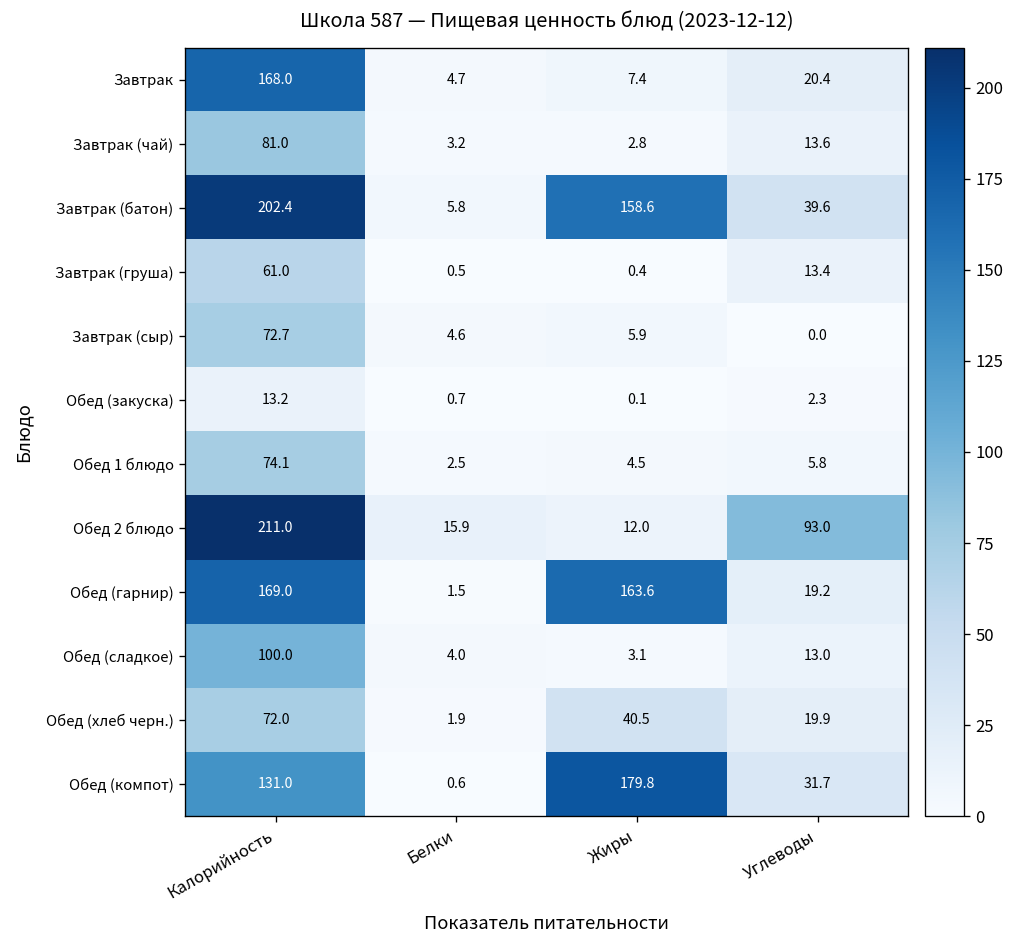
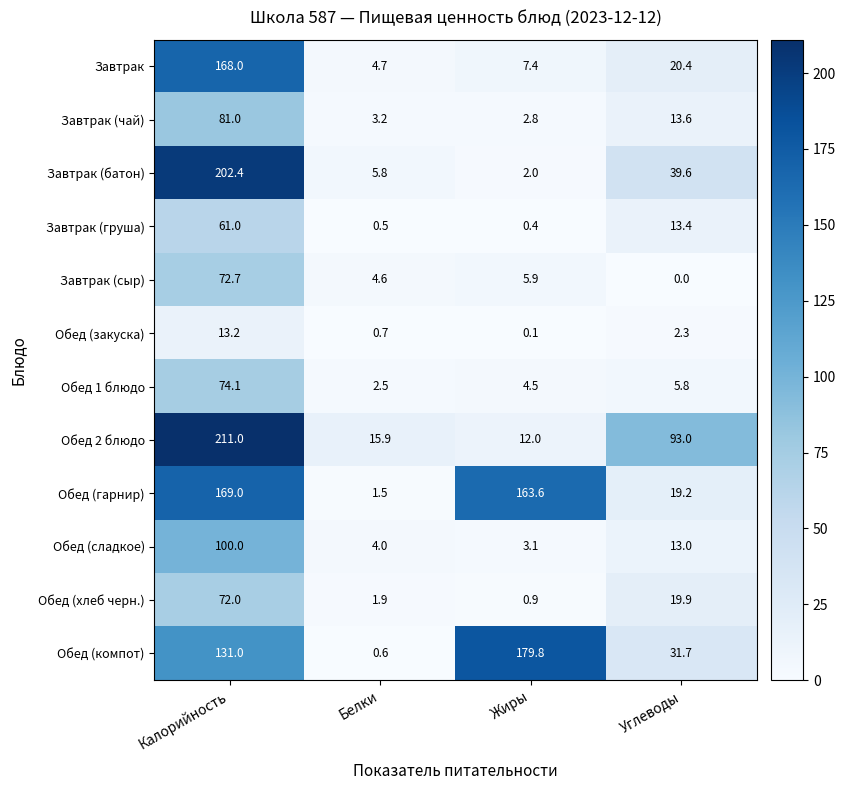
Завтрак (батон), Жиры: 158.6 -> 2.0
Обед (хлеб черн.), Жиры: 40.5 -> 0.9
